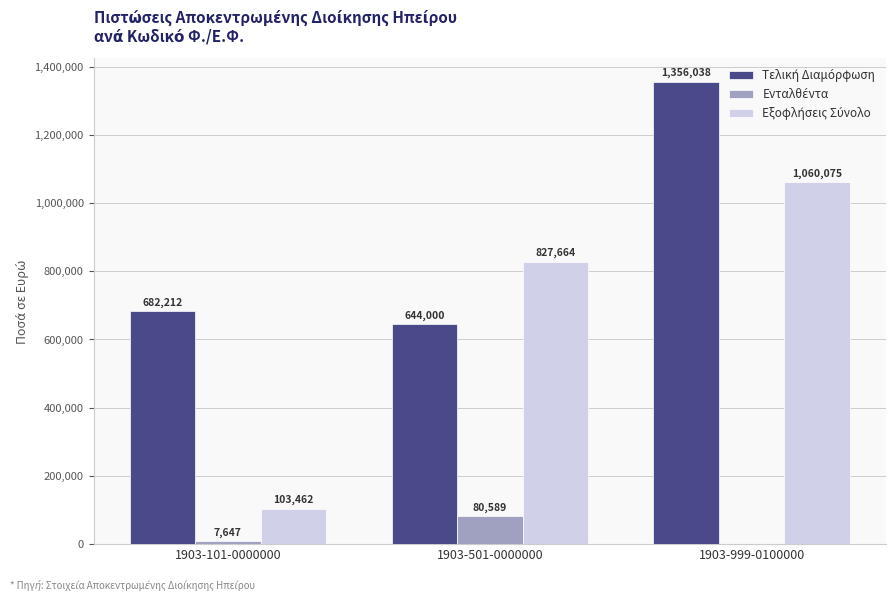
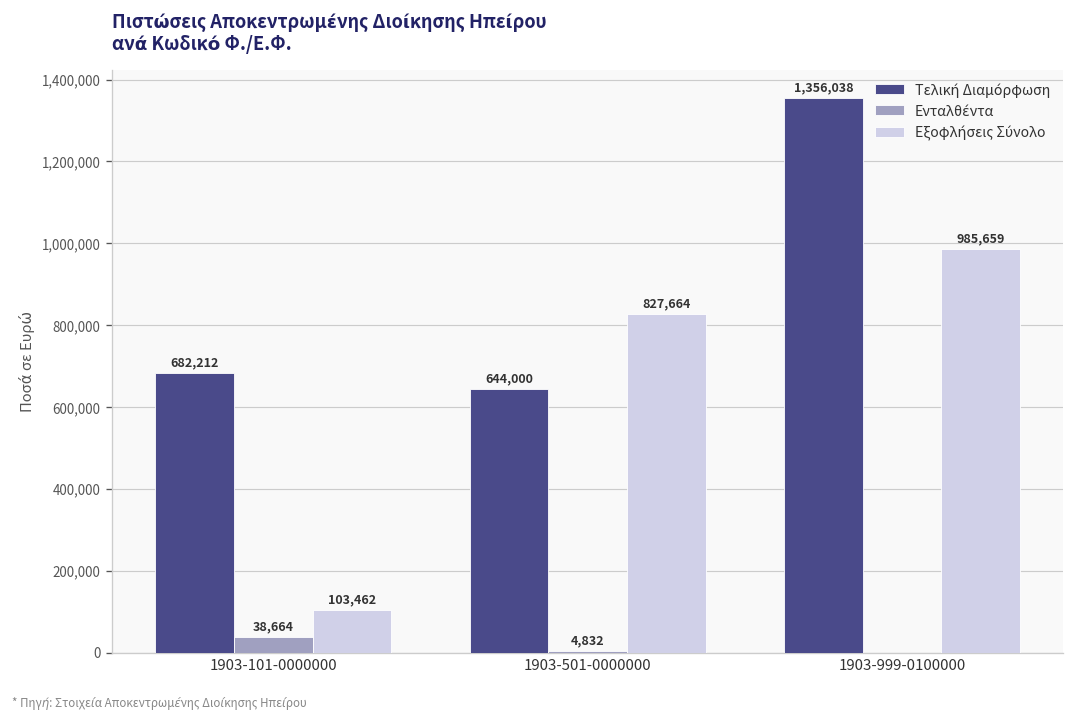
Ενταλθέντα, 1903-101-0000000: 7,647 -> 38,664
Ενταλθέντα, 1903-501-0000000: 80,589 -> 4,832
Εξοφλήσεις Σύνολο, 1903-999-0100000: 1,060,075 -> 985,659
